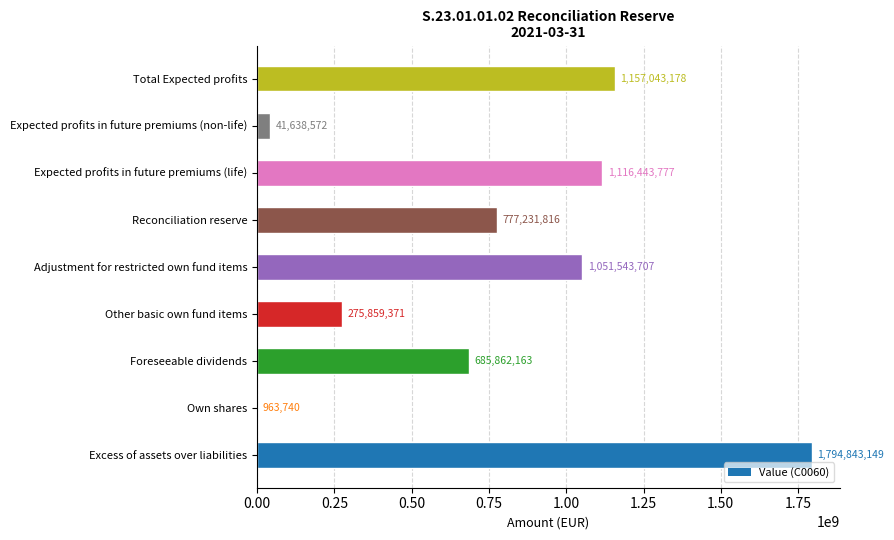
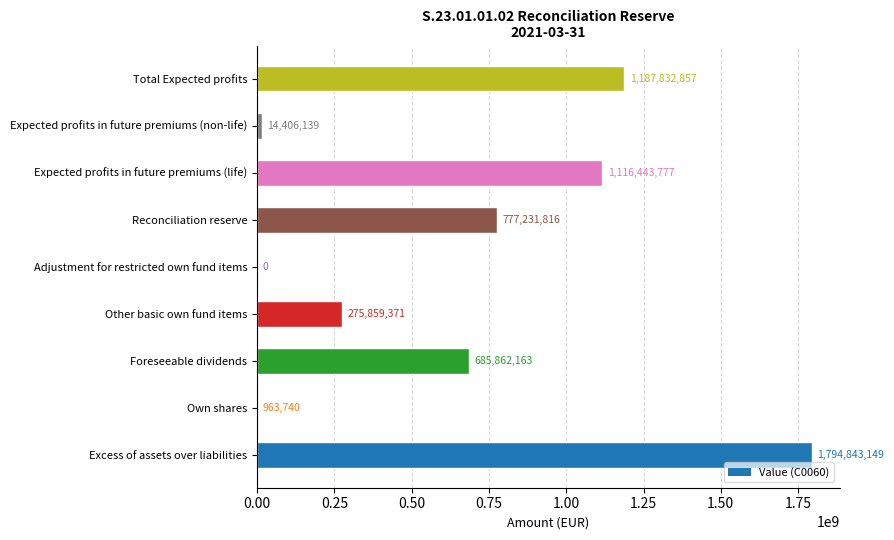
Total Expected profits: 1,157,043,178 -> 1,187,832,857
Expected profits in future premiums (non-life): 41,638,572 -> 14,406,139
Adjustment for restricted own fund items: 1,051,543,707 -> 0
